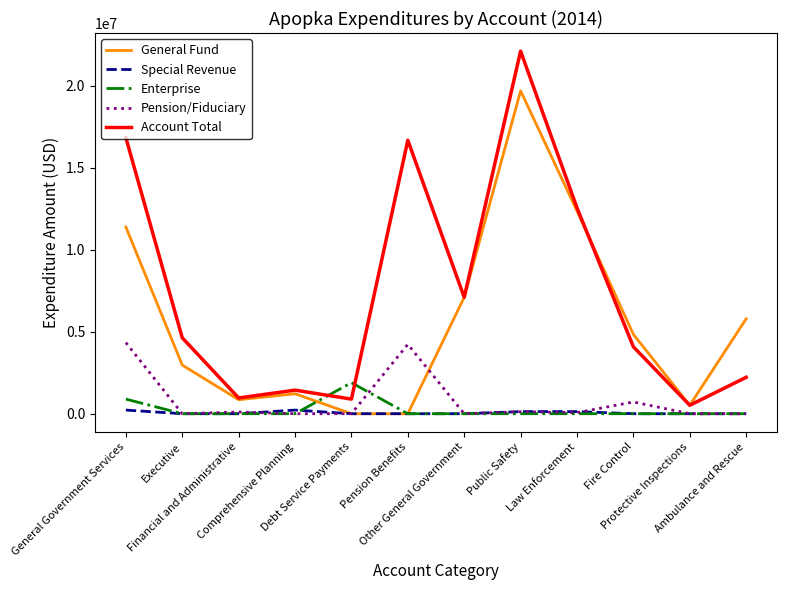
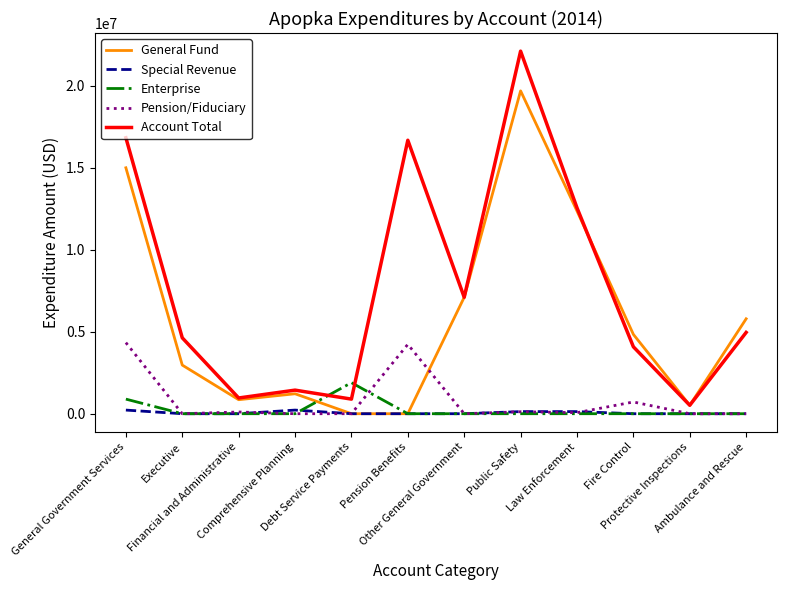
General Fund, General Government Services: 11400000 -> 15000000
Account Total, Ambulance and Rescue: 2200000 -> 5000000
